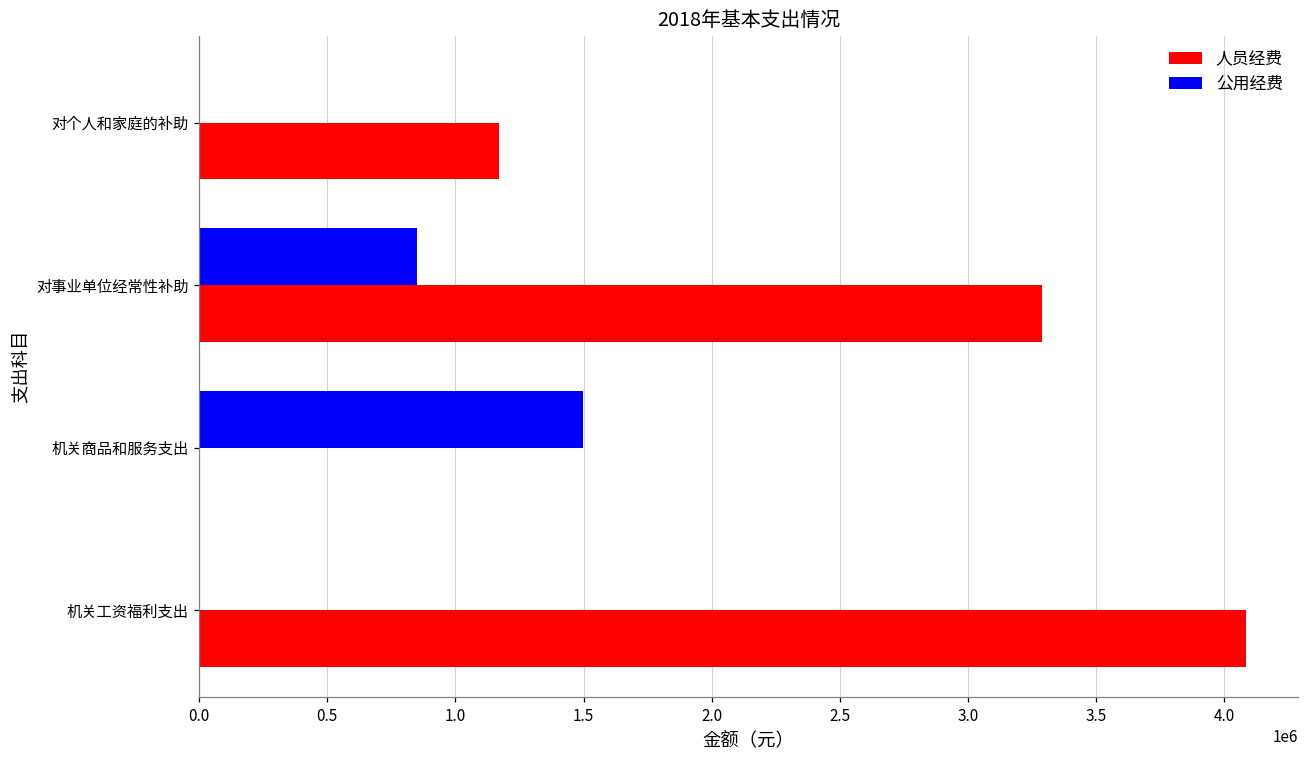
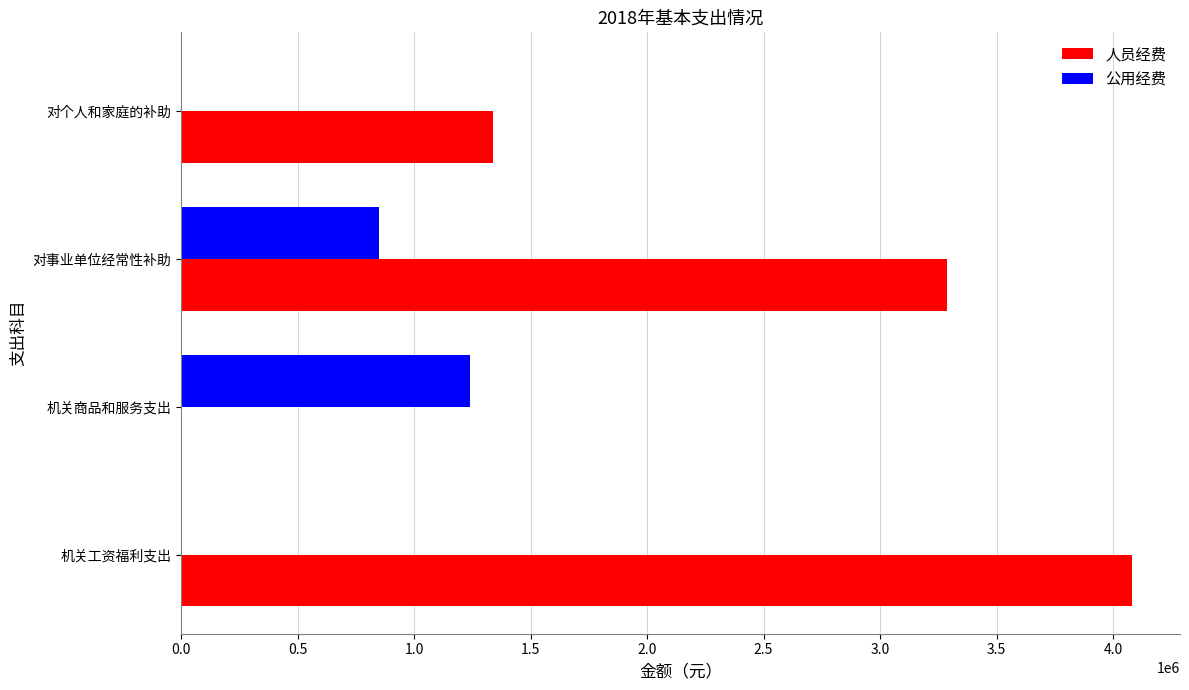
人员经费, 对个人和家庭的补助: 1170000 -> 1340000
公用经费, 机关商品和服务支出: 1500000 -> 1240000
